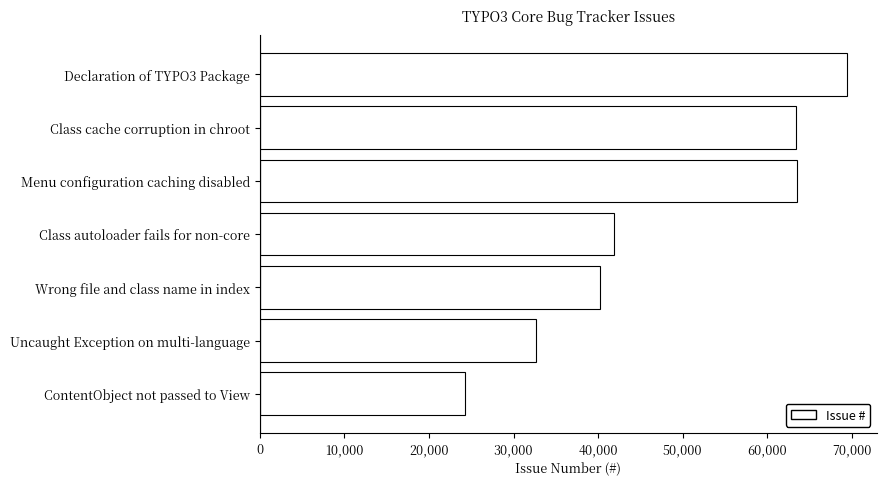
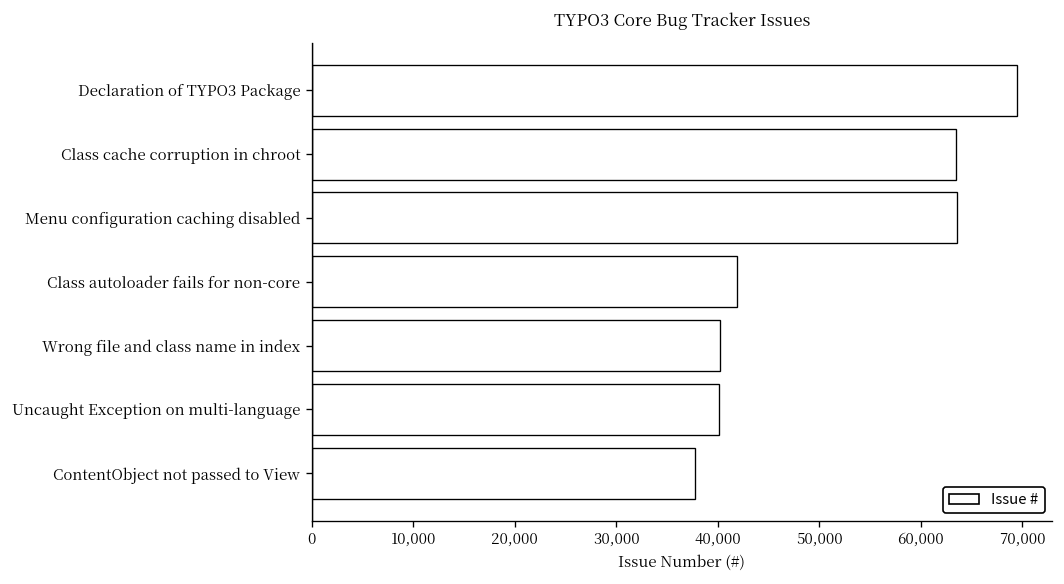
Uncaught Exception on multi-language: 33,000 -> 40,000
ContentObject not passed to View: 24,000 -> 38,000
